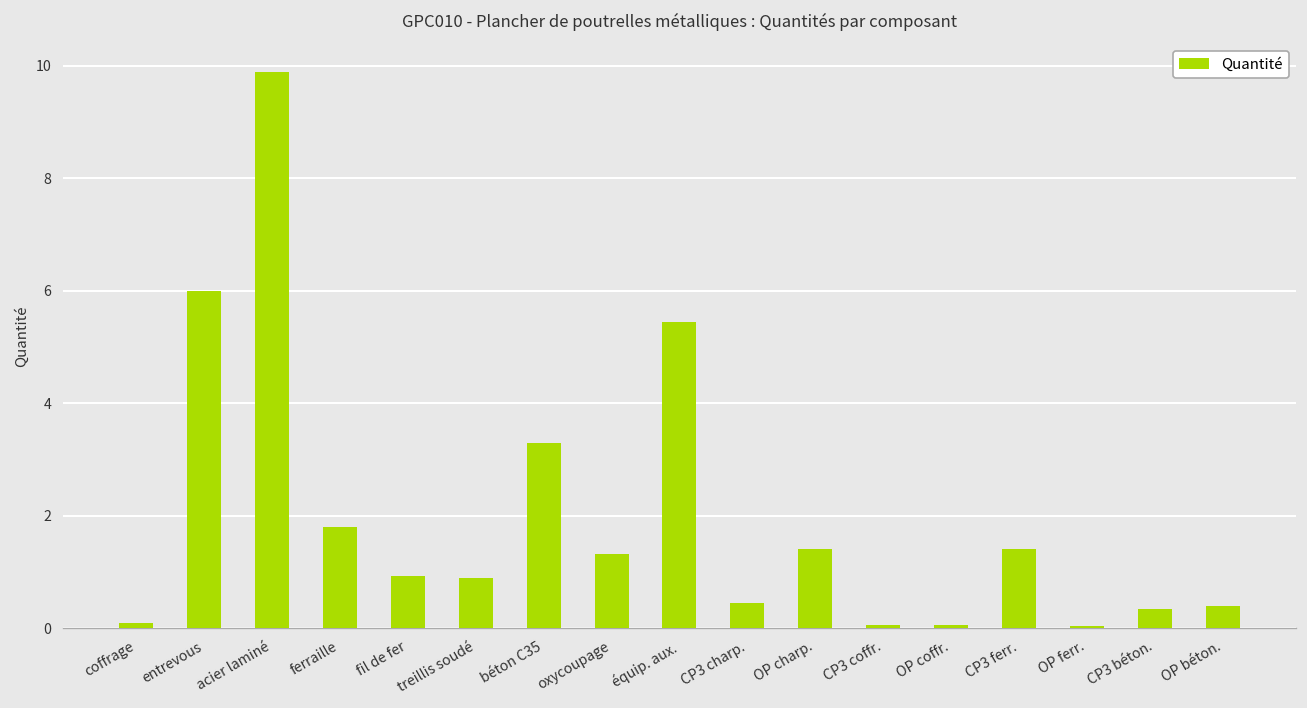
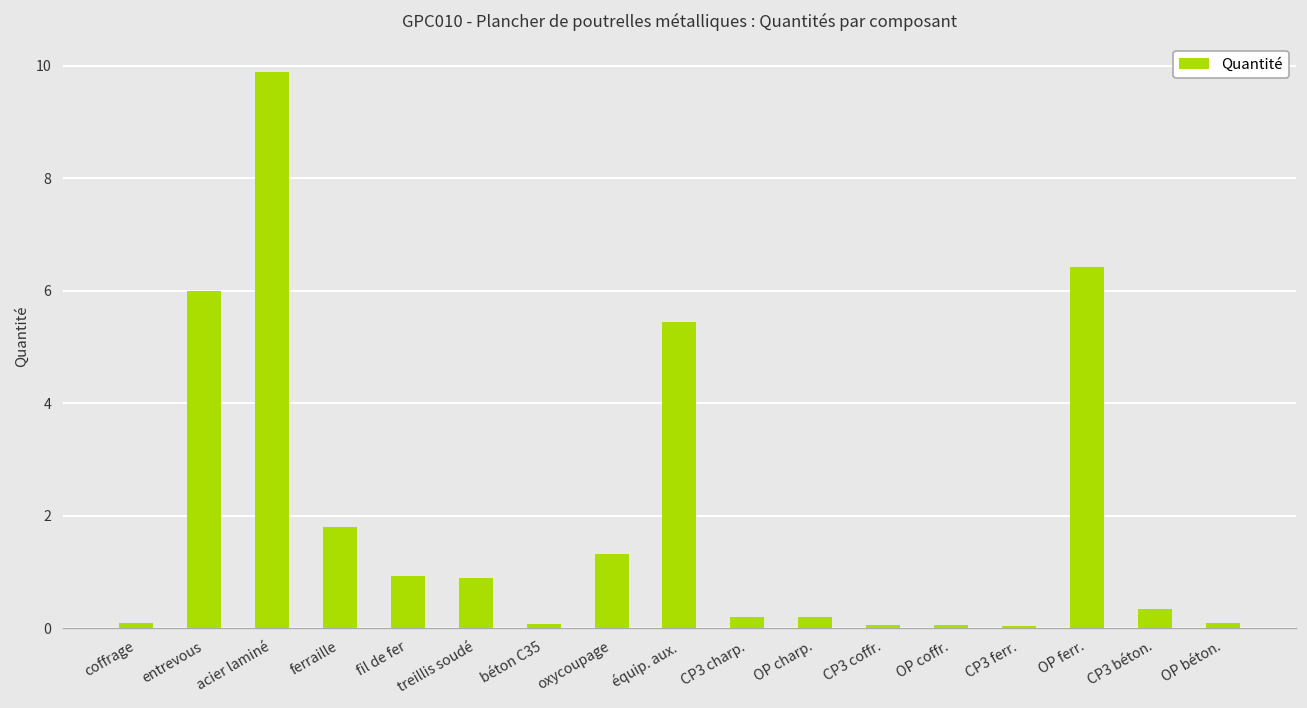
béton C35: 3.3 -> 0.1
CP3 charp.: 0.5 -> 0.2
OP charp.: 1.4 -> 0.2
CP3 ferr.: 1.4 -> 0.0
OP ferr.: 0.0 -> 6.4
OP béton.: 0.4 -> 0.1
